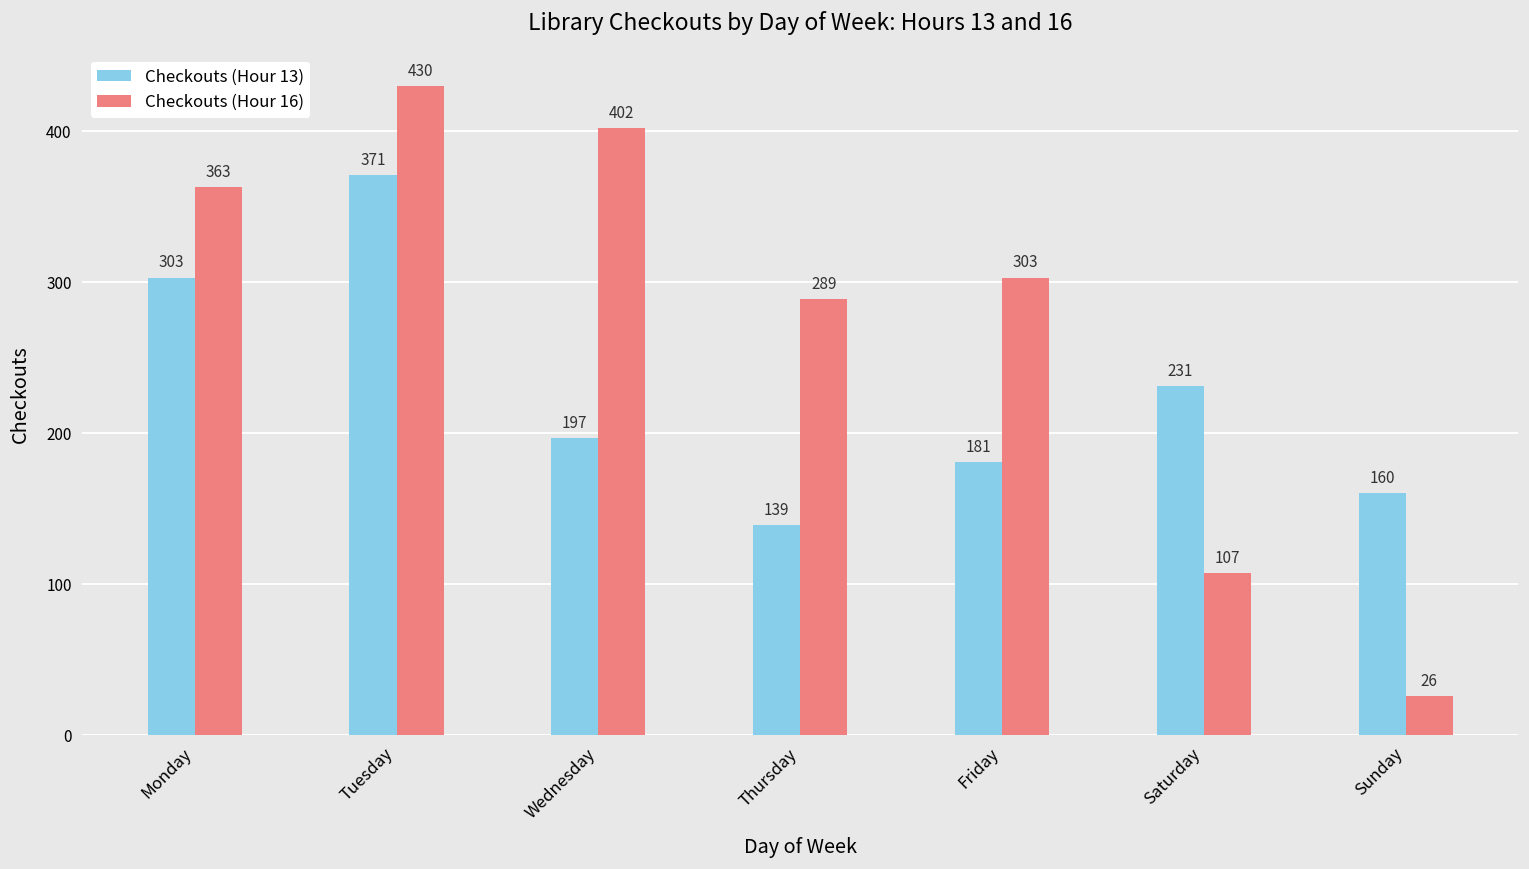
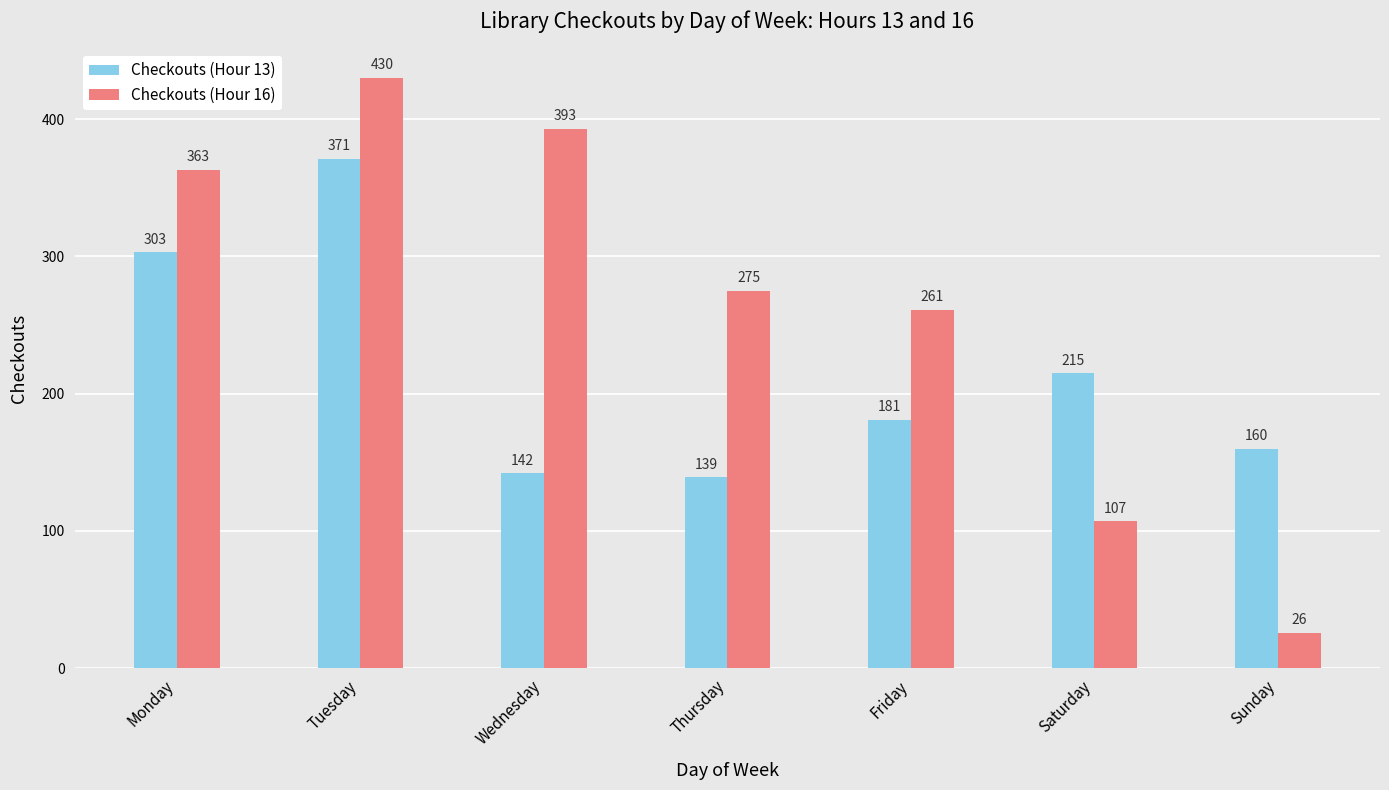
Checkouts (Hour 13), Wednesday: 197 -> 142
Checkouts (Hour 16), Wednesday: 402 -> 393
Checkouts (Hour 16), Thursday: 289 -> 275
Checkouts (Hour 16), Friday: 303 -> 261
Checkouts (Hour 13), Saturday: 231 -> 215
